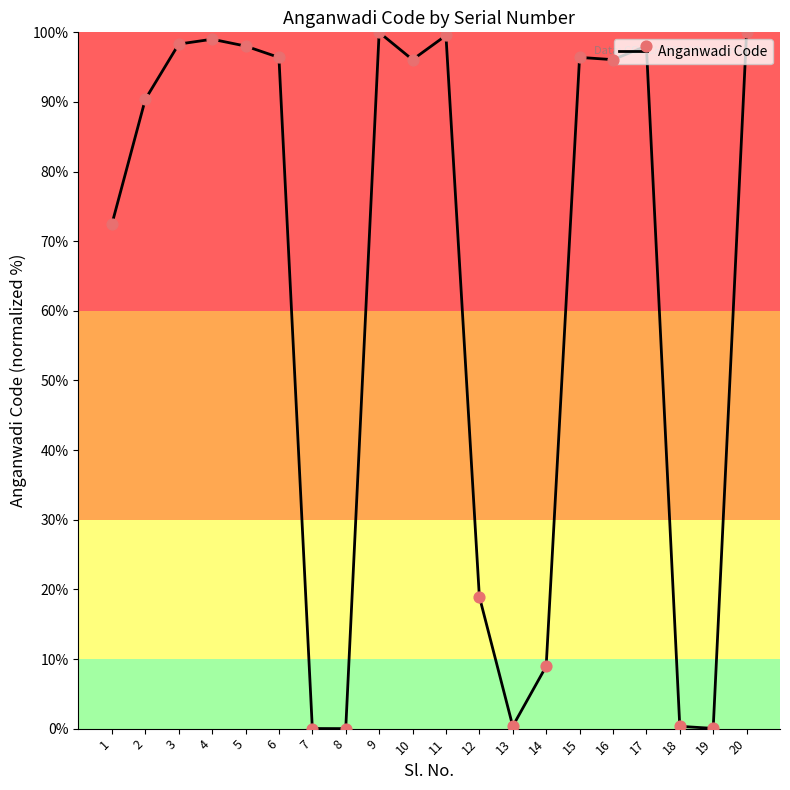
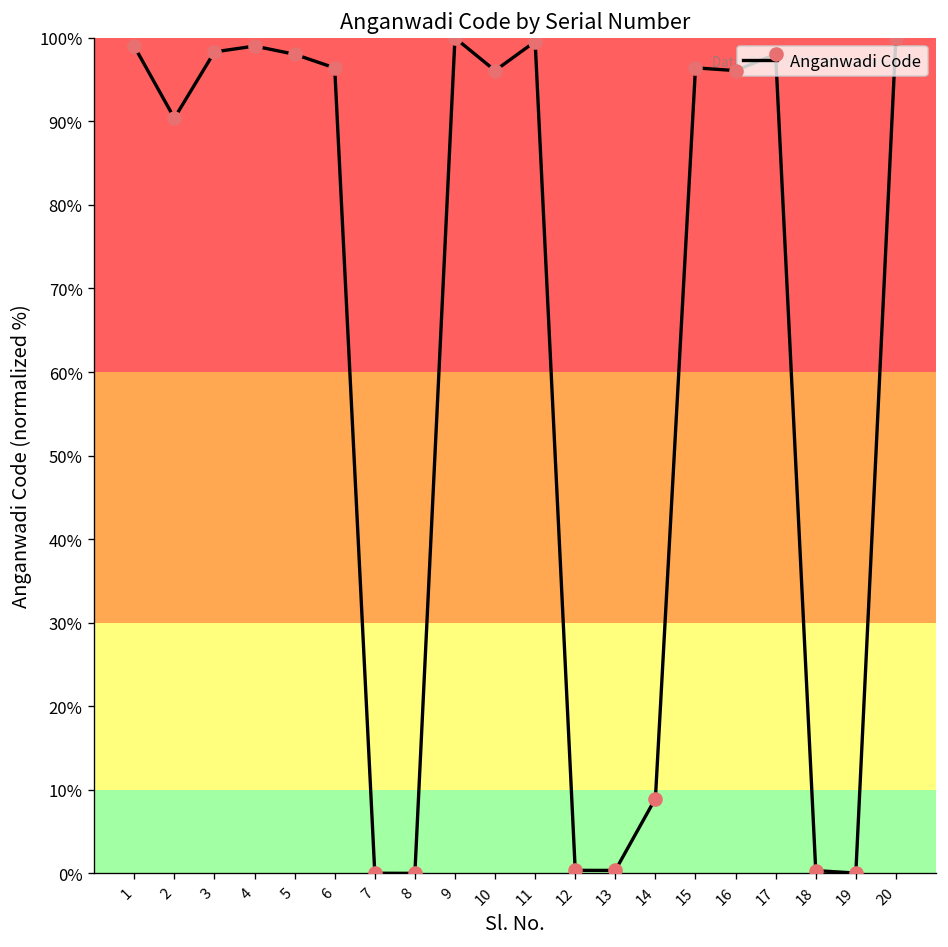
1: 72% -> 99%
12: 19% -> 0%
